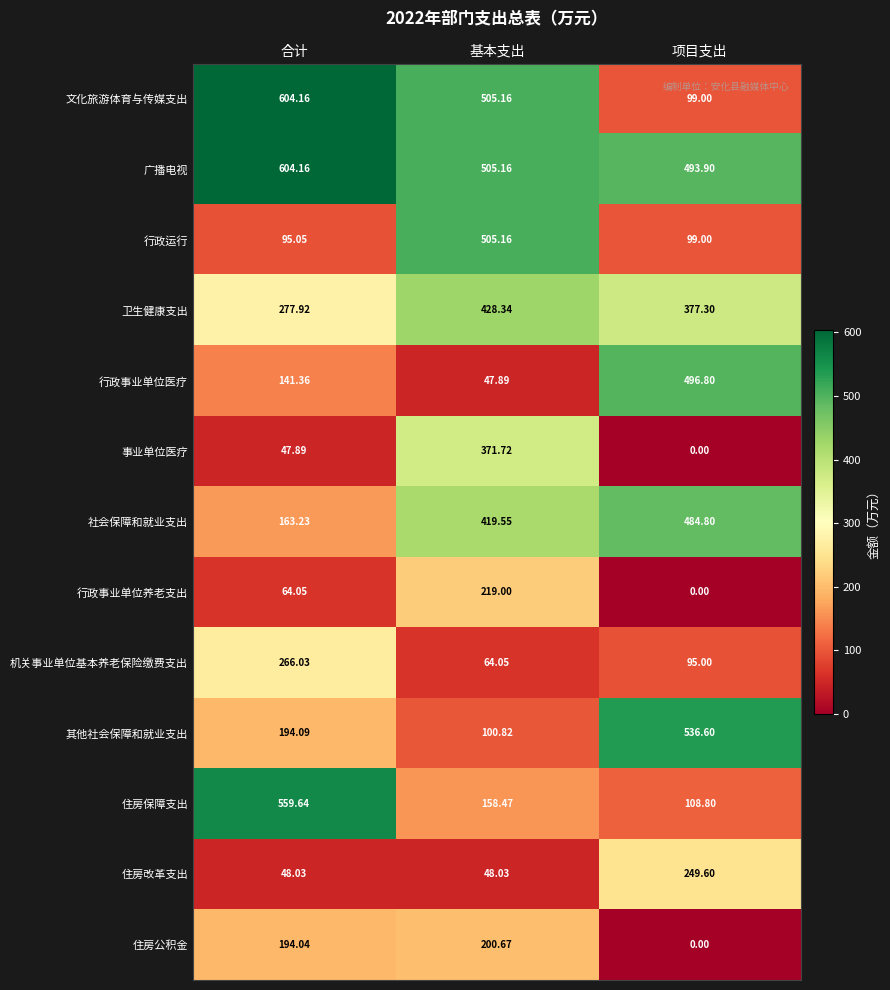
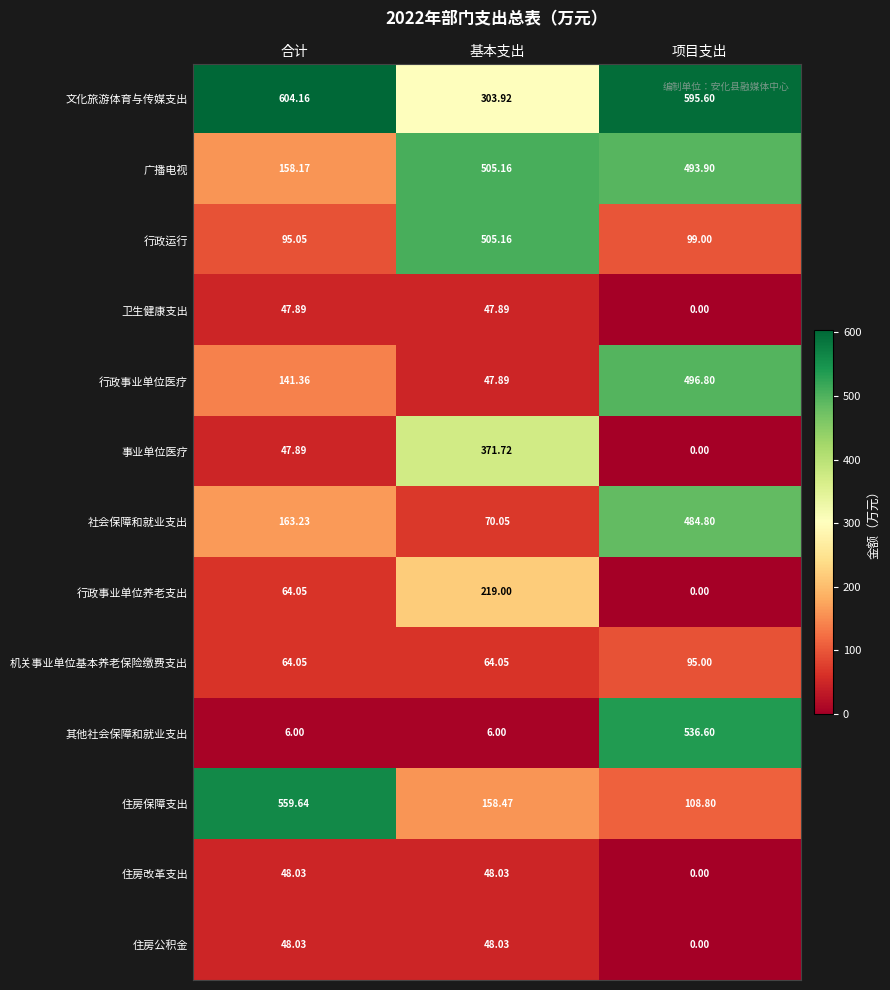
文化旅游体育与传媒支出, 基本支出: 505.16 -> 303.92
文化旅游体育与传媒支出, 项目支出: 99.00 -> 595.60
广播电视, 合计: 604.16 -> 158.17
卫生健康支出, 合计: 277.92 -> 47.89
卫生健康支出, 基本支出: 428.34 -> 47.89
卫生健康支出, 项目支出: 377.30 -> 0.00
社会保障和就业支出, 基本支出: 419.55 -> 70.05
机关事业单位基本养老保险缴费支出, 合计: 266.03 -> 64.05
其他社会保障和就业支出, 合计: 194.09 -> 6.00
其他社会保障和就业支出, 基本支出: 100.82 -> 6.00
住房改革支出, 项目支出: 249.60 -> 0.00
住房公积金, 合计: 194.04 -> 48.03
住房公积金, 基本支出: 200.67 -> 48.03
